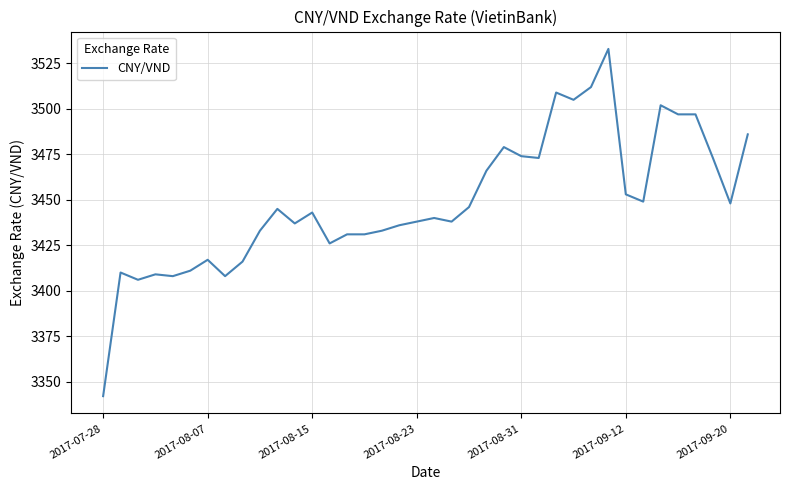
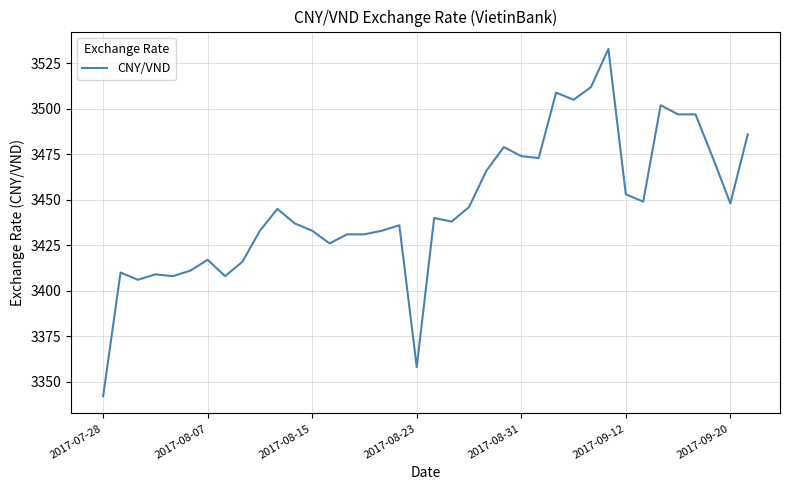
2017-08-15: 3443 -> 3433
2017-08-23: 3438 -> 3358
